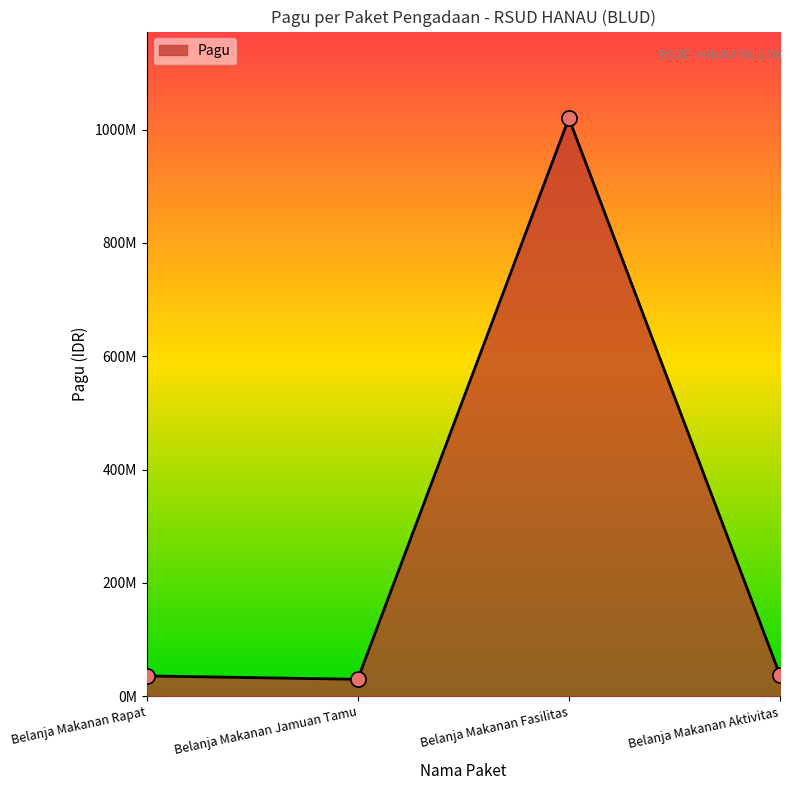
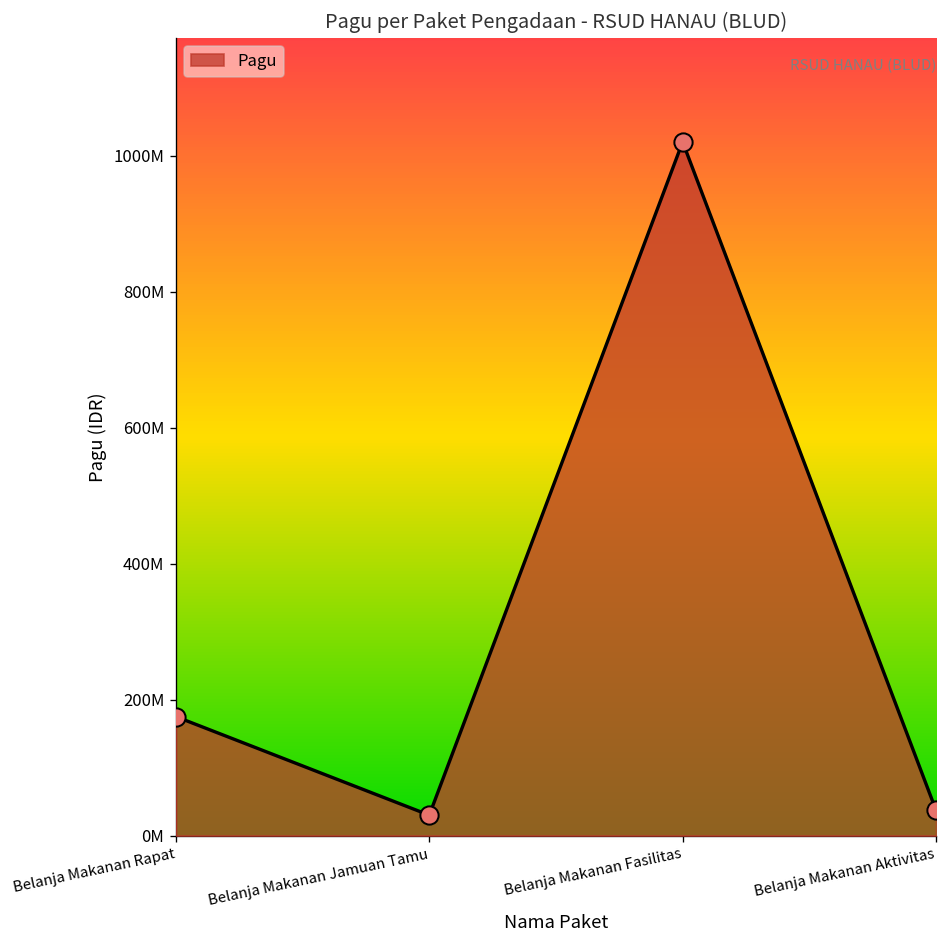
Belanja Makanan Rapat: 40000000 -> 170000000
